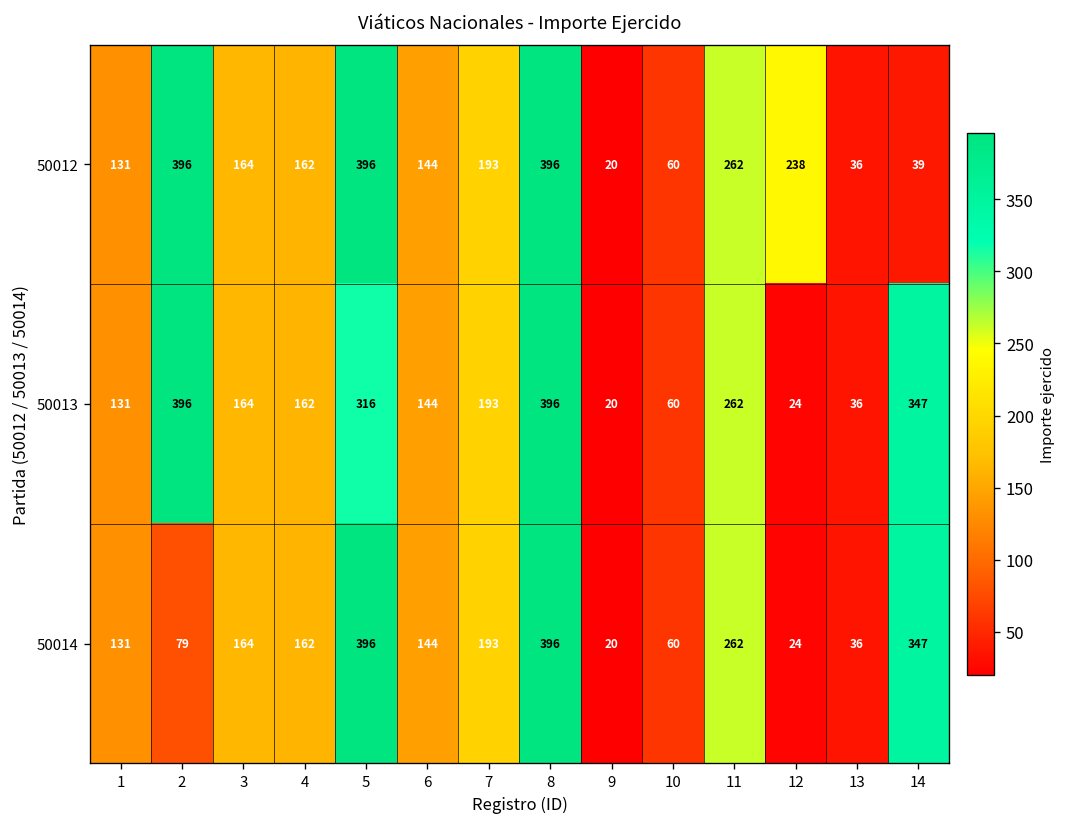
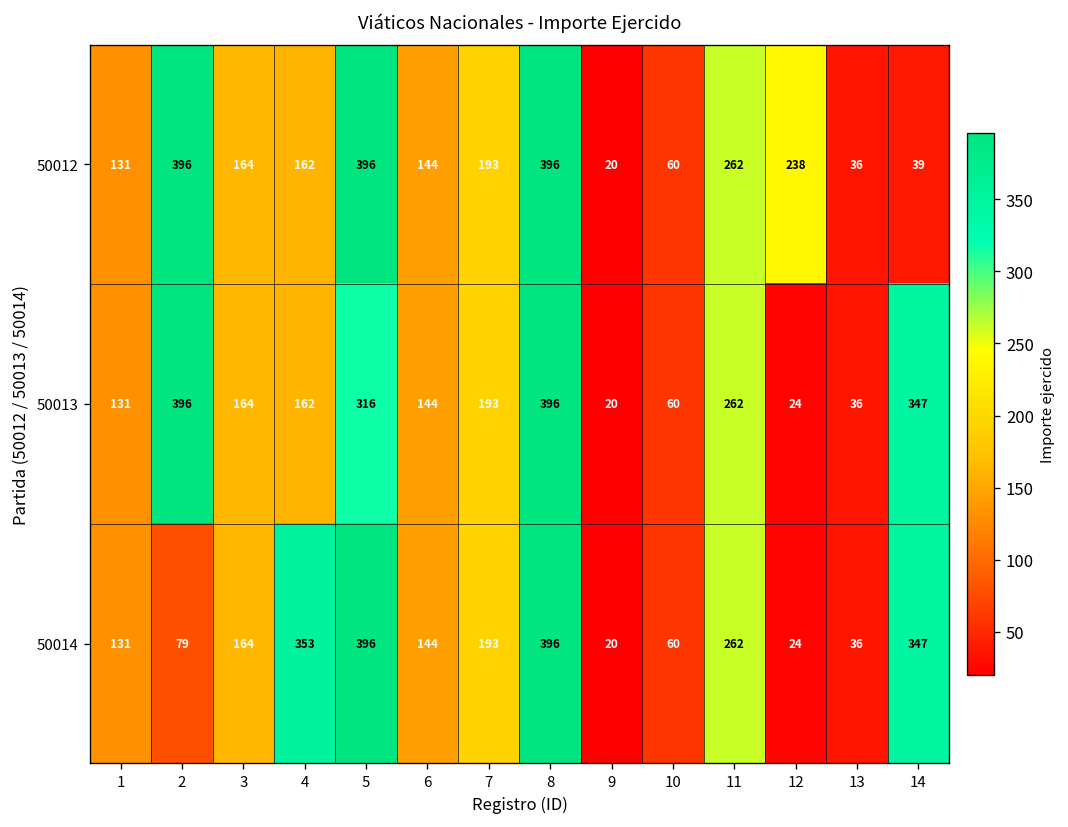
50014, 4: 162 -> 353
